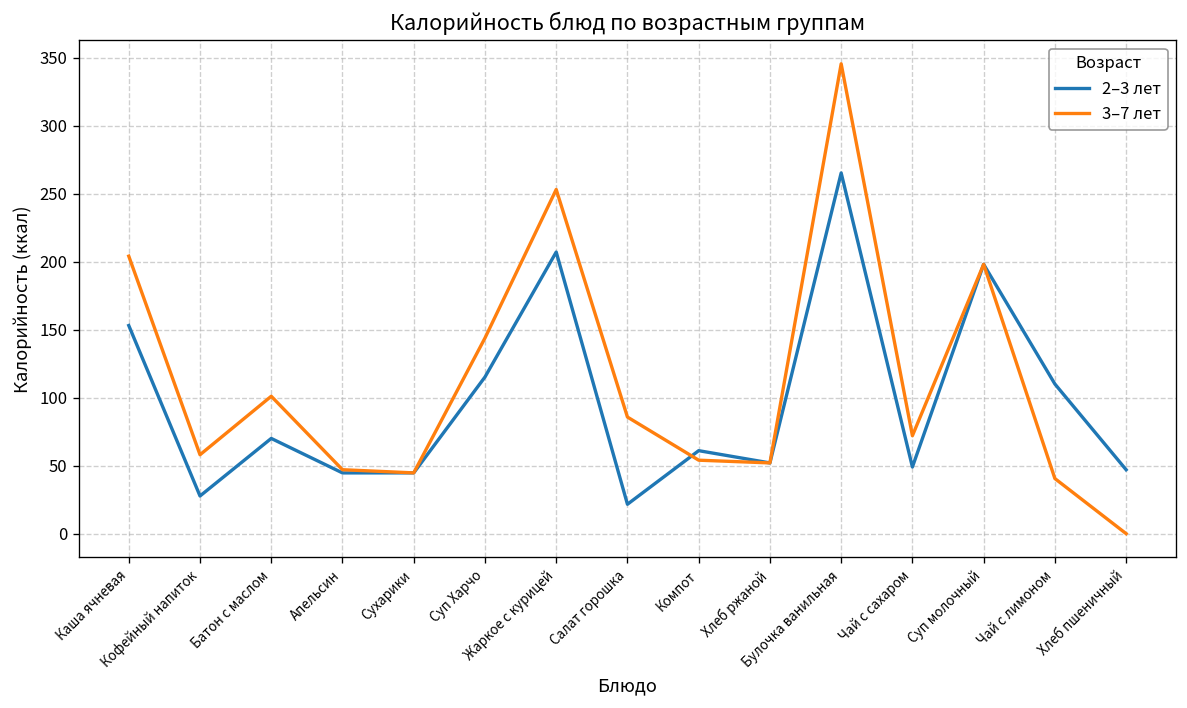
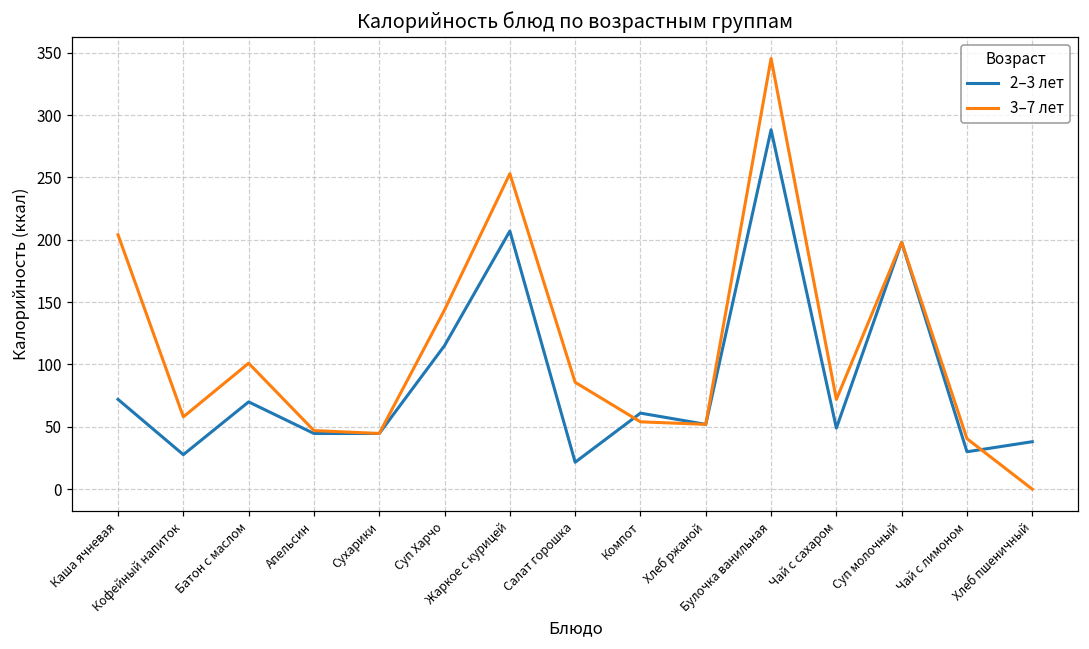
2–3 лет, Каша ячневая: 153 -> 72
2–3 лет, Булочка ванильная: 265 -> 288
2–3 лет, Чай с лимоном: 110 -> 30
2–3 лет, Хлеб пшеничный: 47 -> 38
